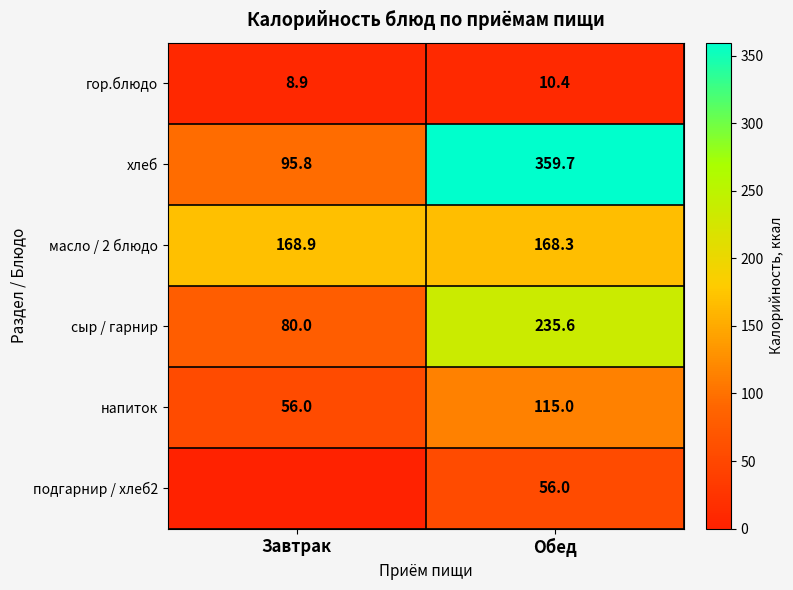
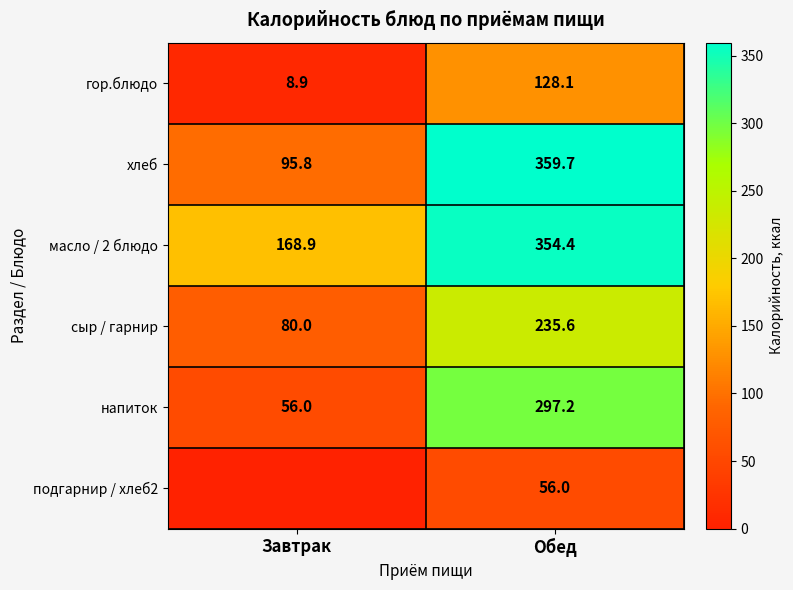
гор.блюдо, Обед: 10.4 -> 128.1
масло / 2 блюдо, Обед: 168.3 -> 354.4
напиток, Обед: 115.0 -> 297.2
